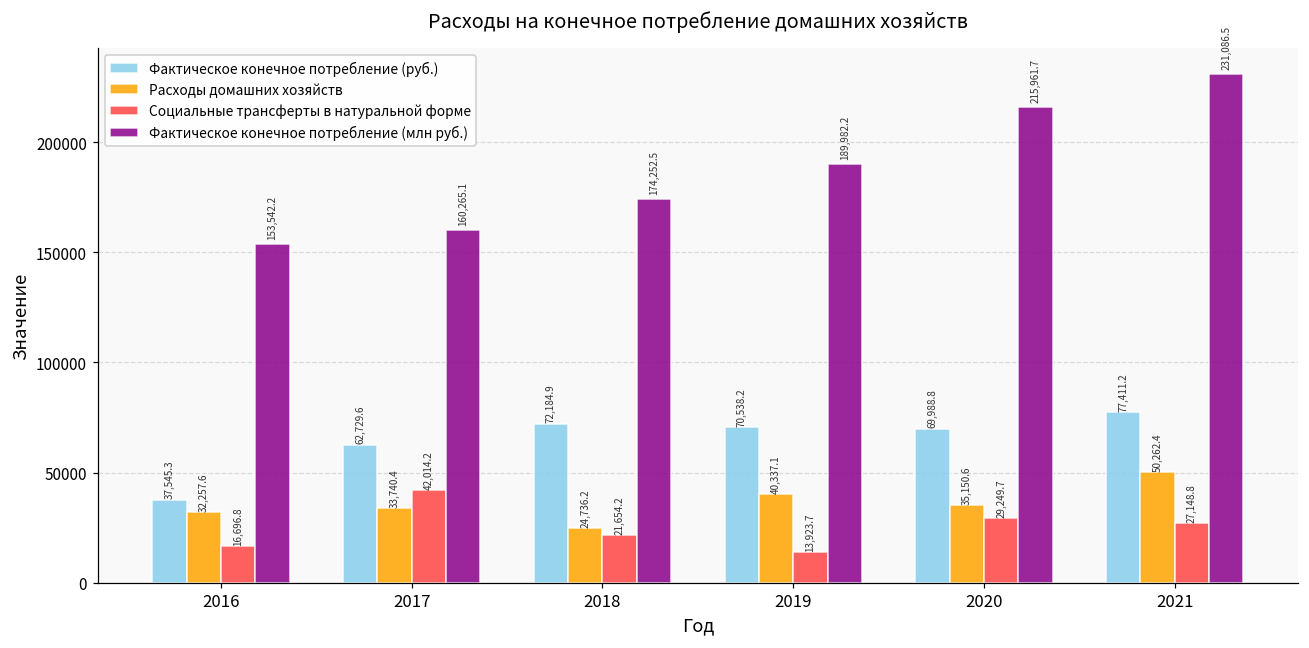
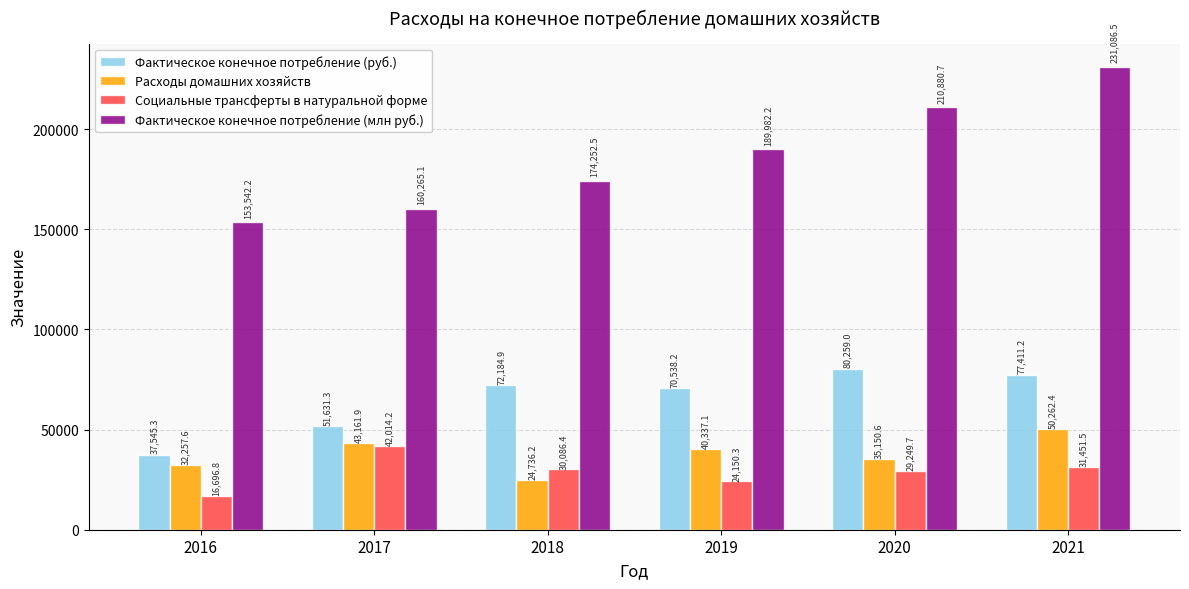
Фактическое конечное потребление (руб.), 2017: 62,729.6 -> 51,631.3
Расходы домашних хозяйств, 2017: 33,740.4 -> 43,161.9
Социальные трансферты в натуральной форме, 2018: 21,654.2 -> 30,086.4
Социальные трансферты в натуральной форме, 2019: 13,923.7 -> 24,150.3
Фактическое конечное потребление (руб.), 2020: 69,988.8 -> 80,259.0
Фактическое конечное потребление (млн руб.), 2020: 215,961.7 -> 210,880.7
Социальные трансферты в натуральной форме, 2021: 27,148.8 -> 31,451.5
